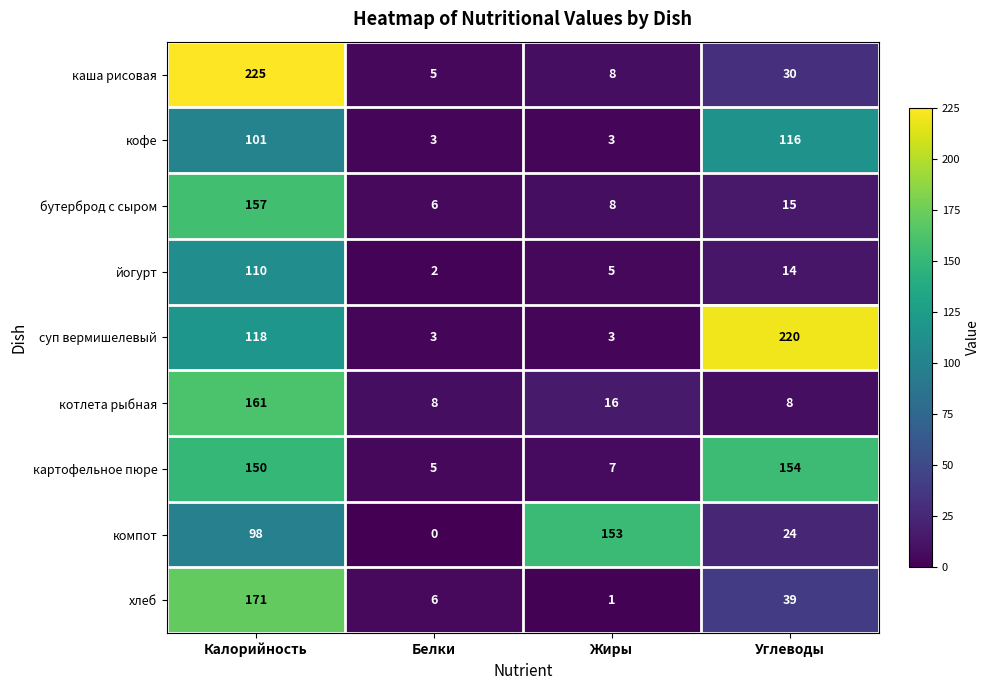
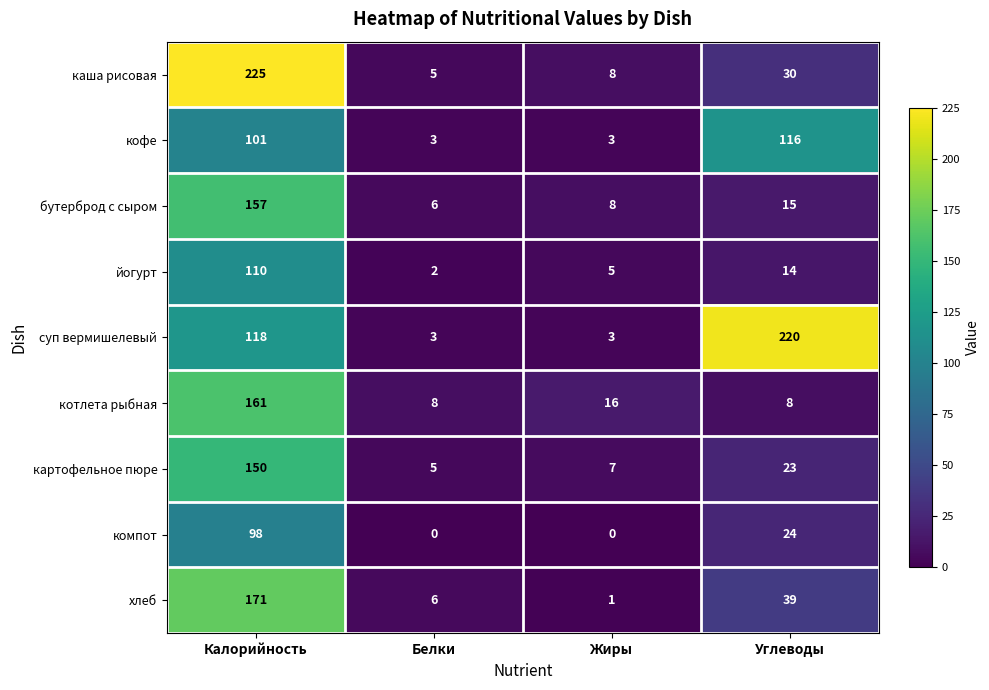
картофельное пюре, Углеводы: 154 -> 23
компот, Жиры: 153 -> 0
